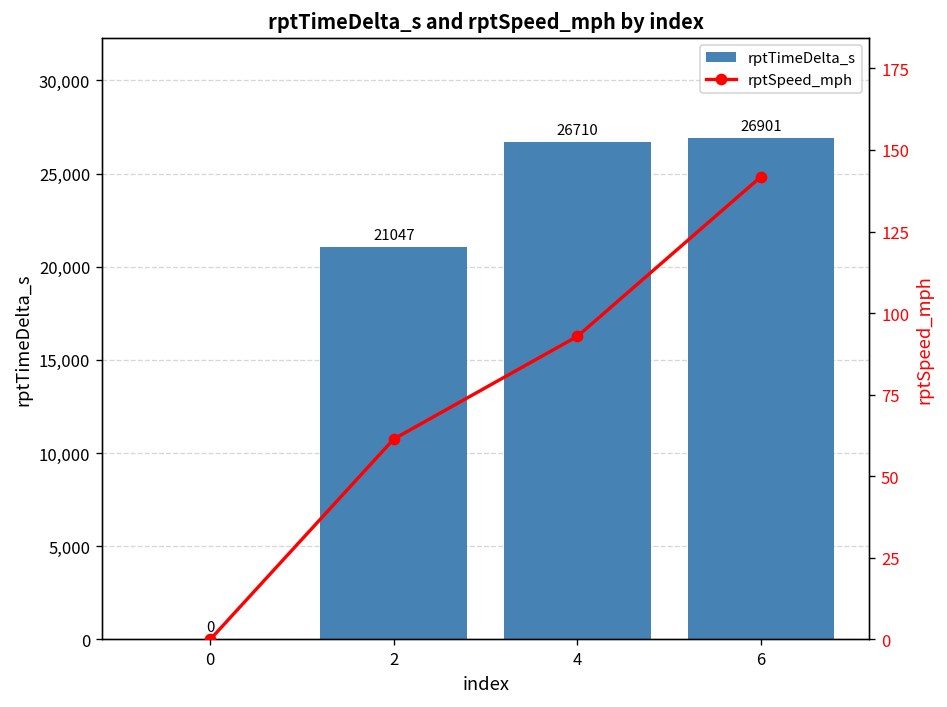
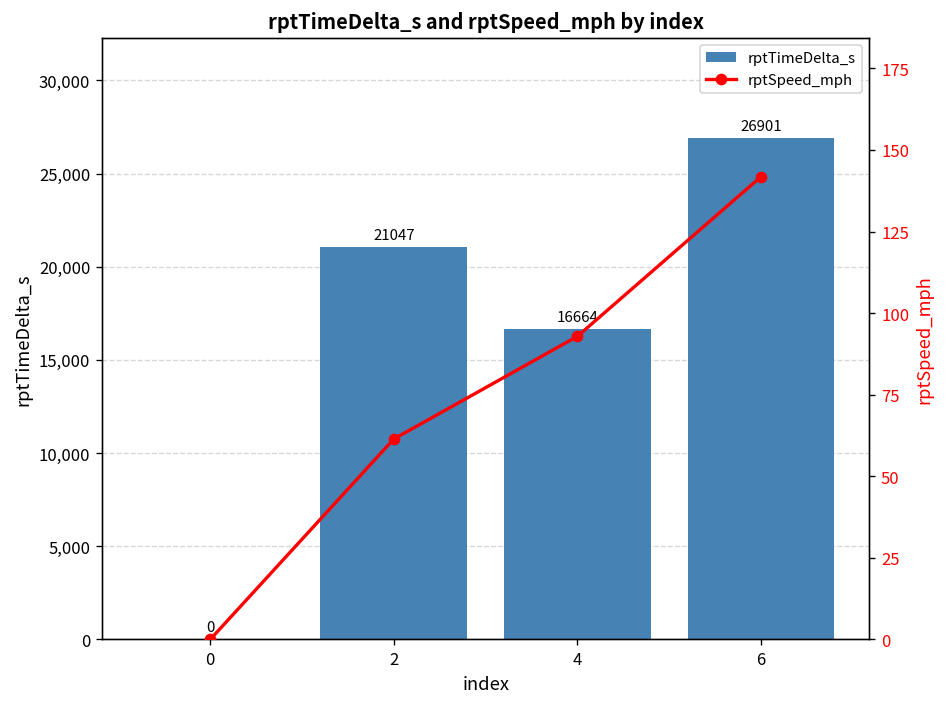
rptTimeDelta_s, 4: 26710 -> 16664
